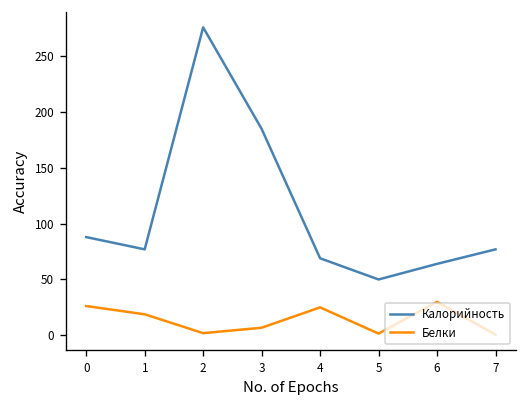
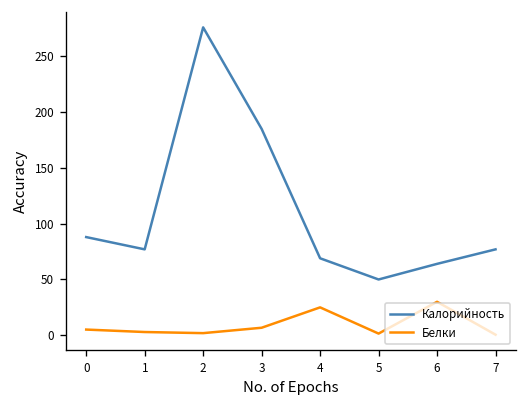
Белки, 0: 30 -> 10
Белки, 1: 20 -> 0
